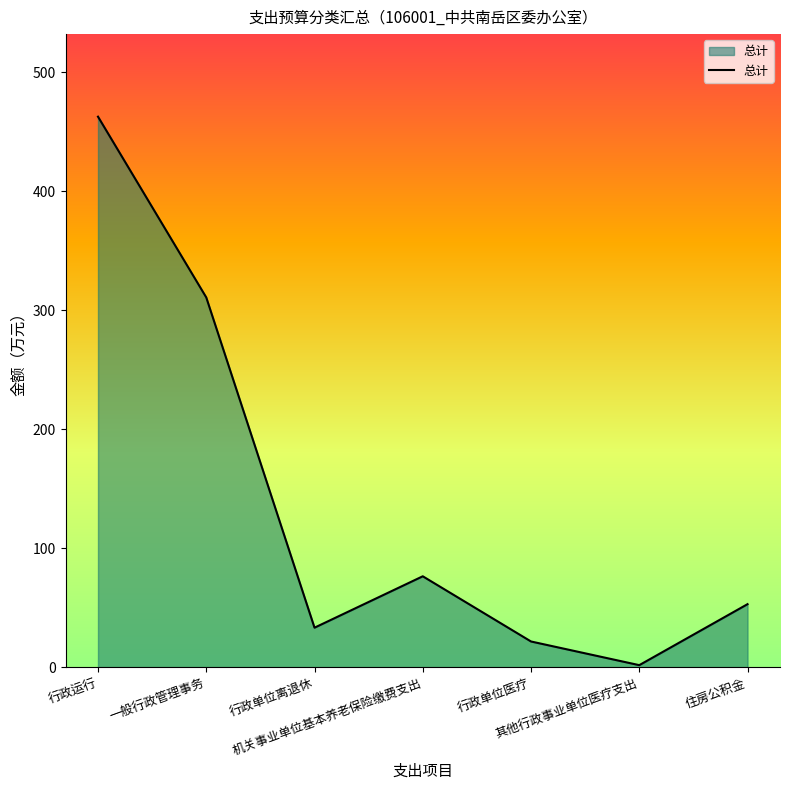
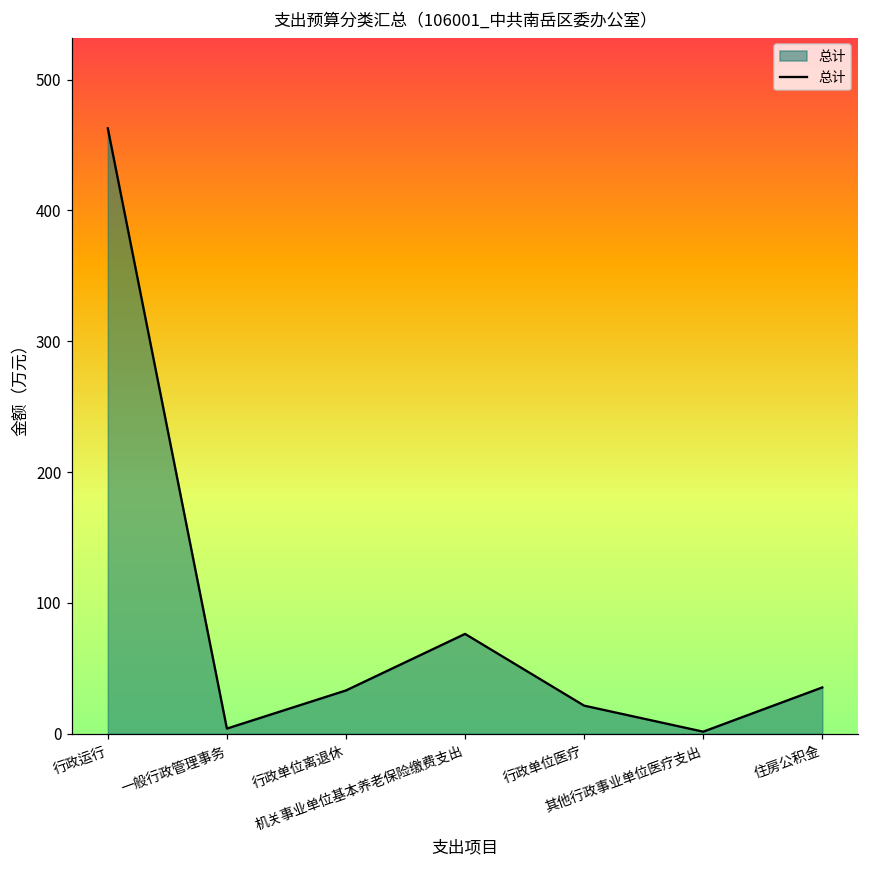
一般行政管理事务: 311 -> 4
住房公积金: 53 -> 35
